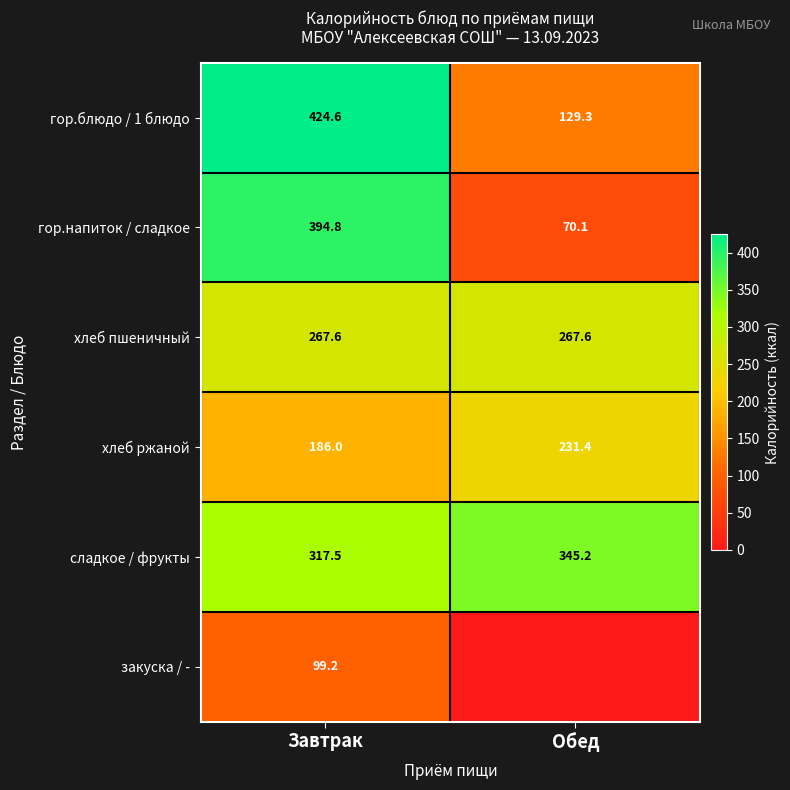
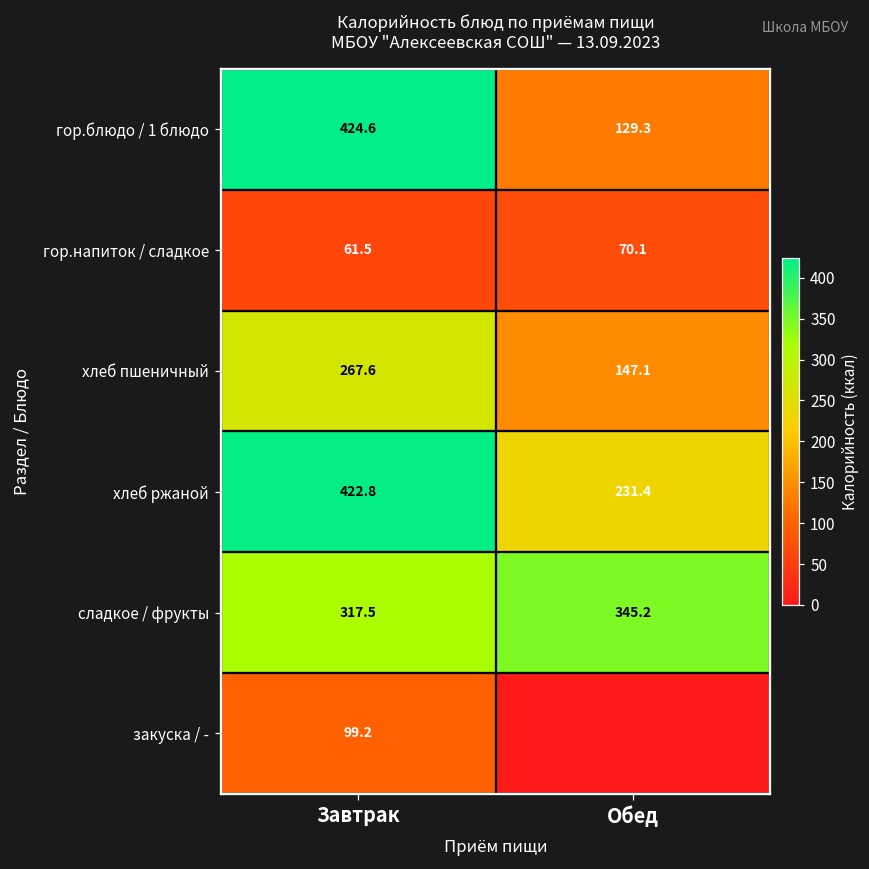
гор.напиток / сладкое, Завтрак: 394.8 -> 61.5
хлеб пшеничный, Обед: 267.6 -> 147.1
хлеб ржаной, Завтрак: 186.0 -> 422.8
